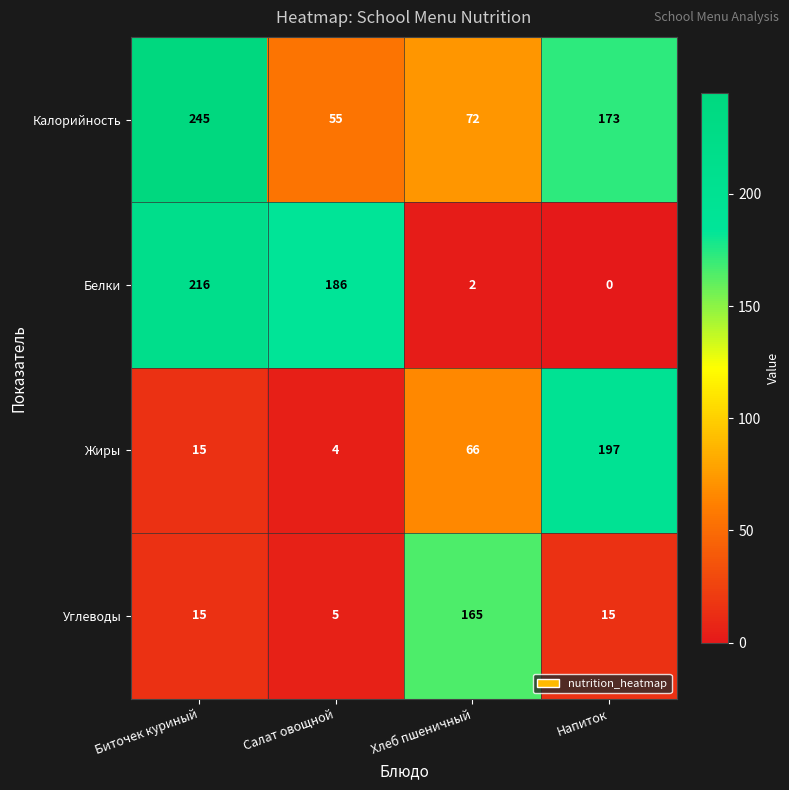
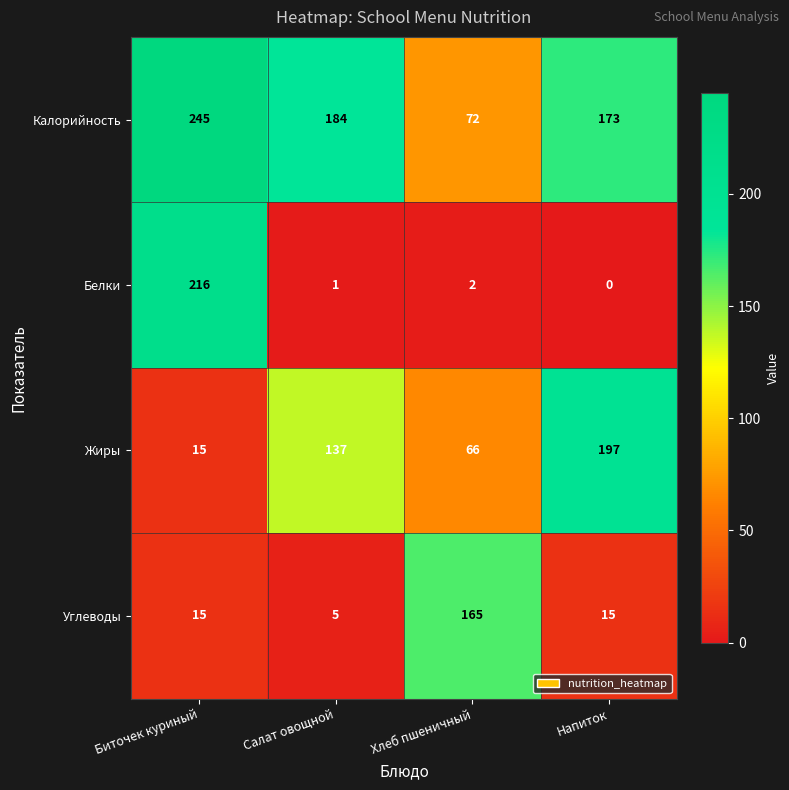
Калорийность, Салат овощной: 55 -> 184
Белки, Салат овощной: 186 -> 1
Жиры, Салат овощной: 4 -> 137
